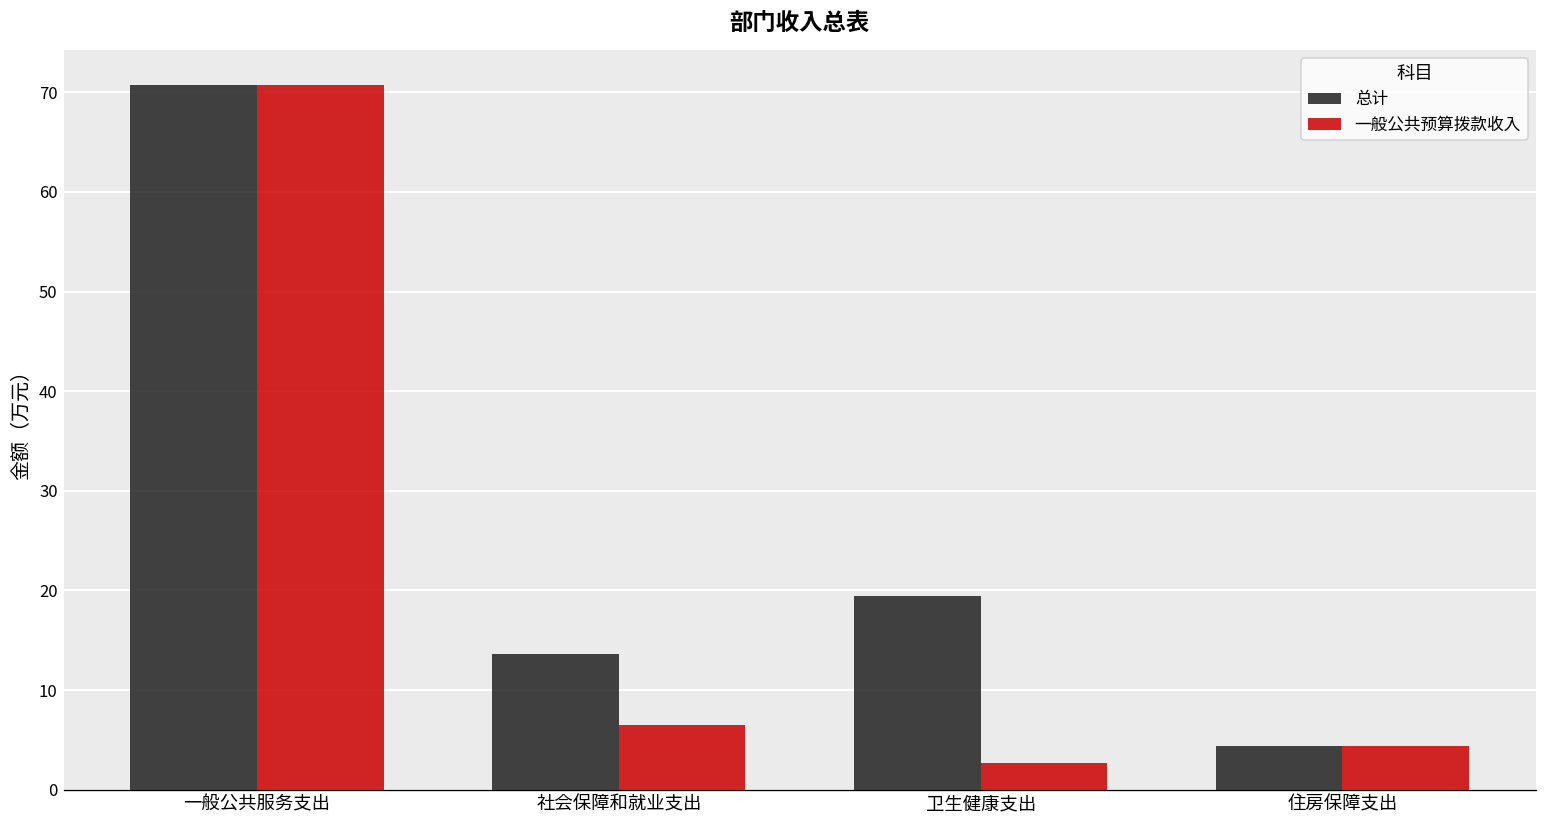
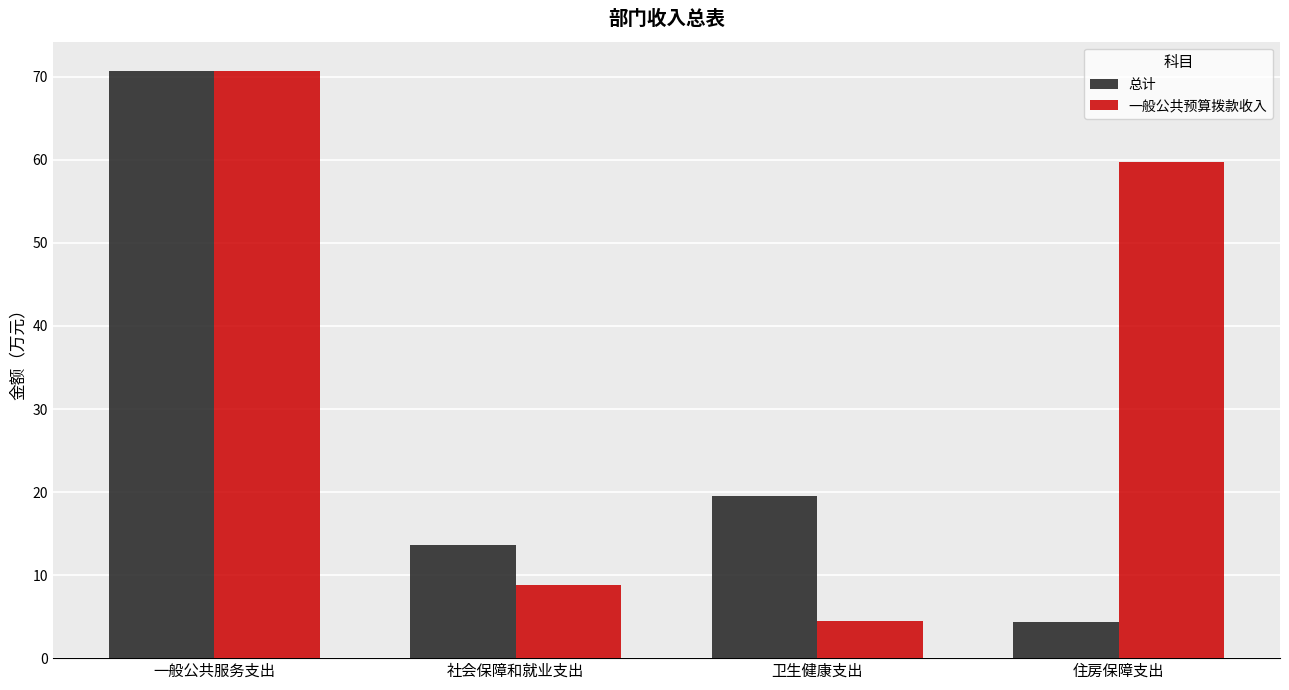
一般公共预算拨款收入, 社会保障和就业支出: 6 -> 9
一般公共预算拨款收入, 卫生健康支出: 3 -> 5
一般公共预算拨款收入, 住房保障支出: 4 -> 60
